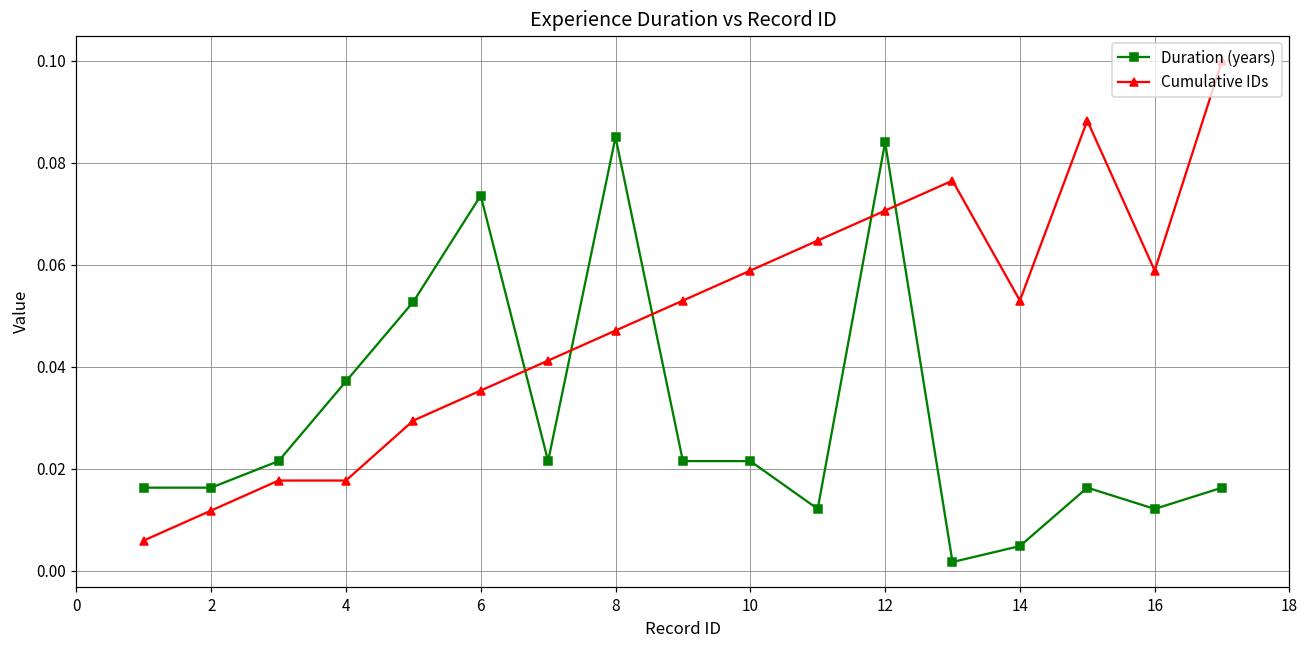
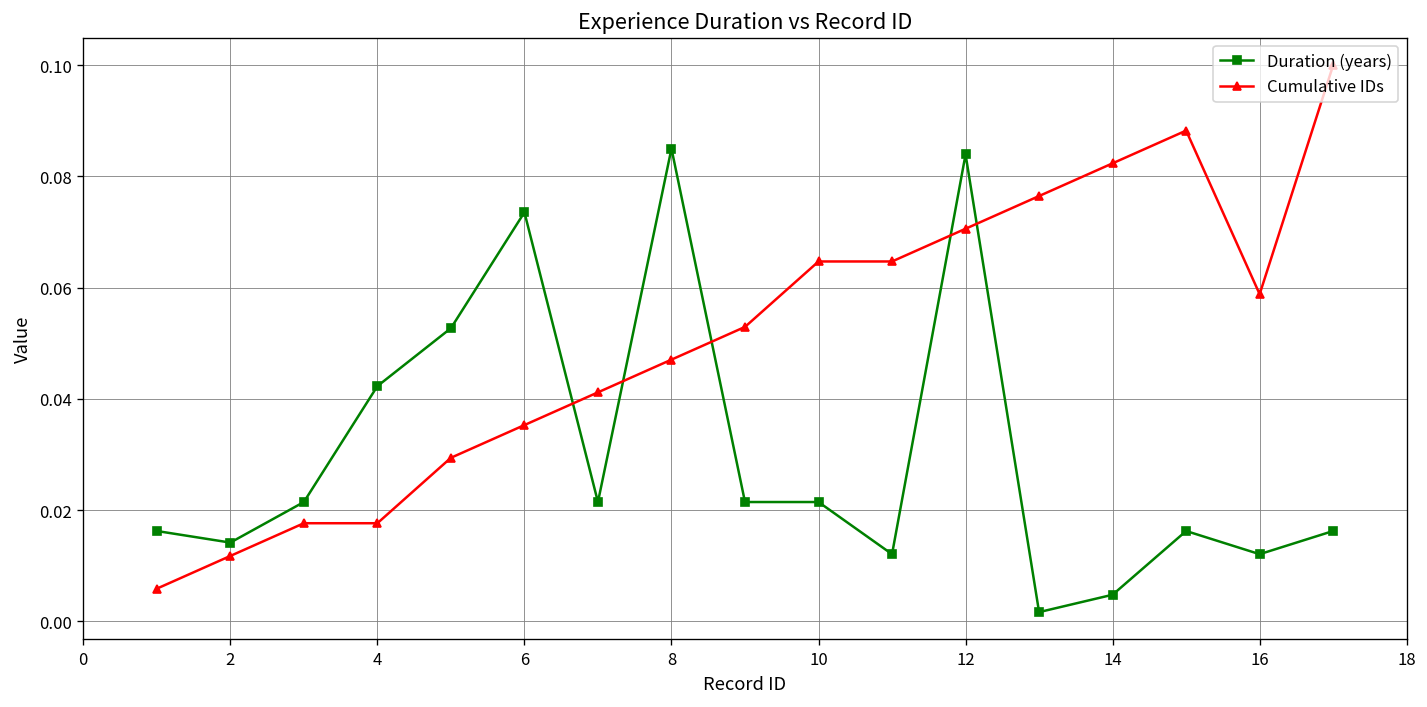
Duration (years), 2: 0.016 -> 0.014
Duration (years), 4: 0.037 -> 0.042
Cumulative IDs, 10: 0.059 -> 0.065
Cumulative IDs, 14: 0.053 -> 0.082
